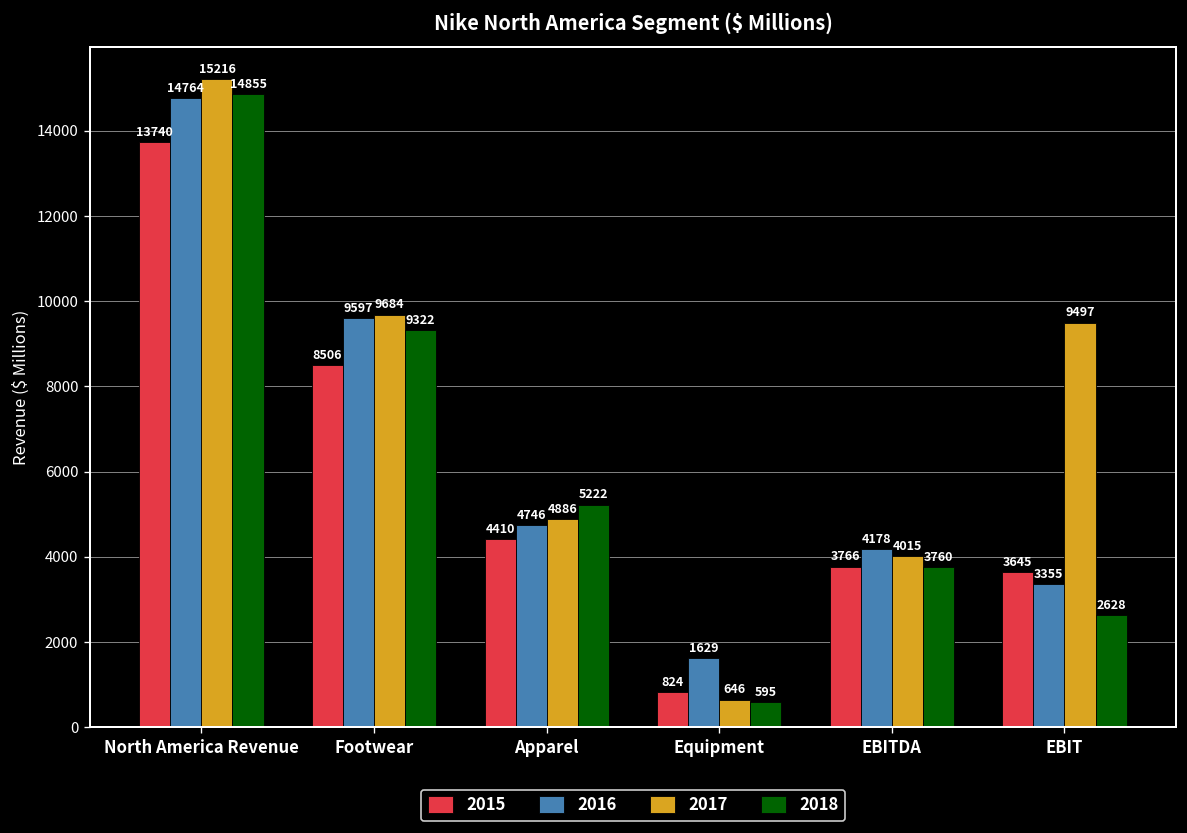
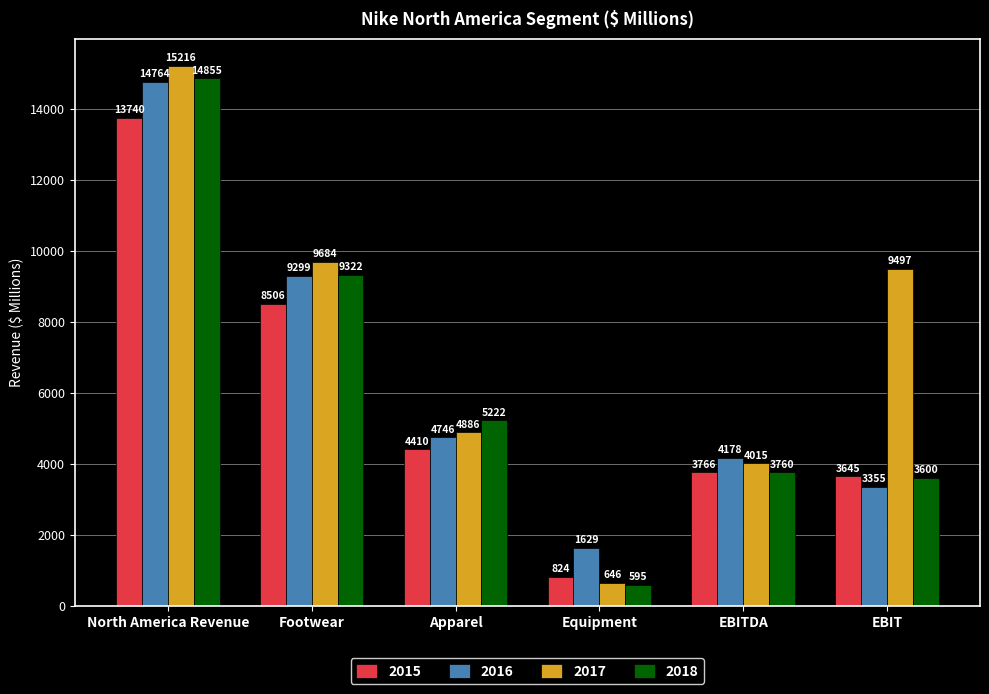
2016, Footwear: 9597 -> 9299
2018, EBIT: 2628 -> 3600
